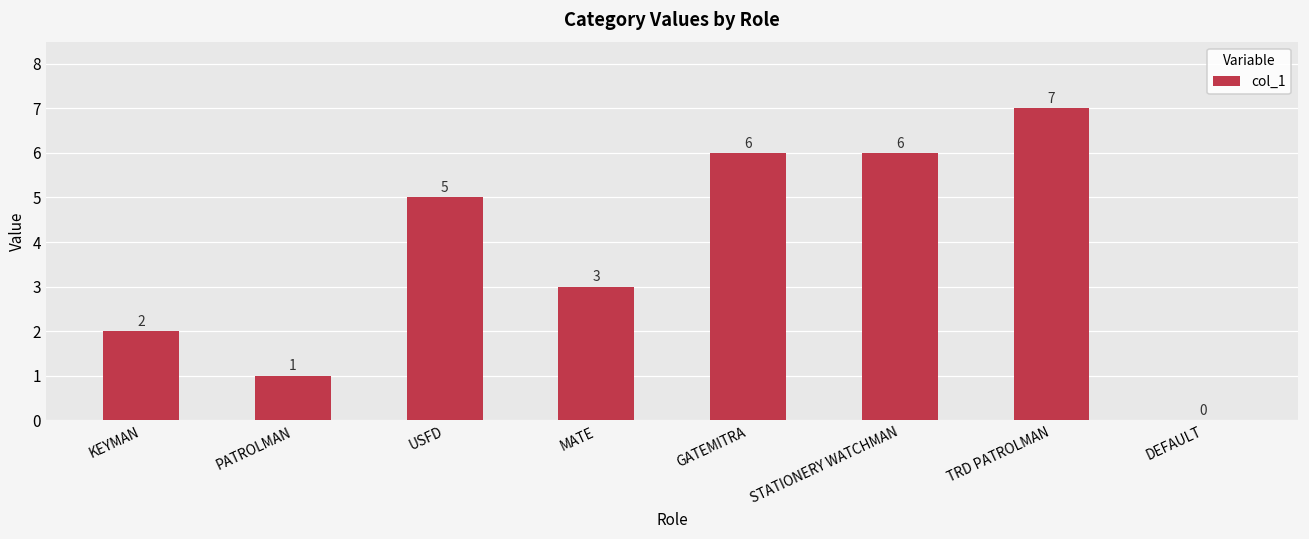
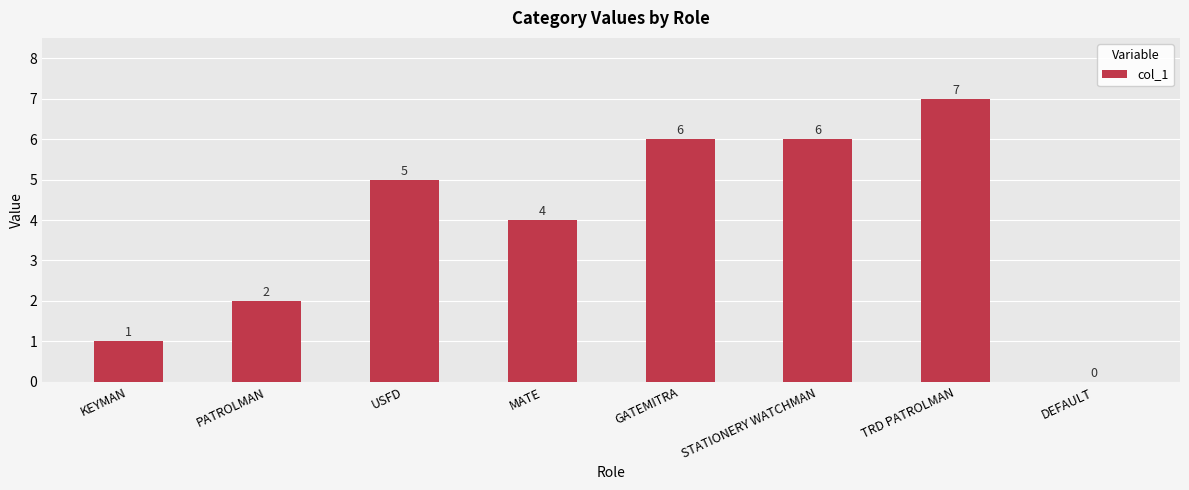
KEYMAN: 2 -> 1
PATROLMAN: 1 -> 2
MATE: 3 -> 4
